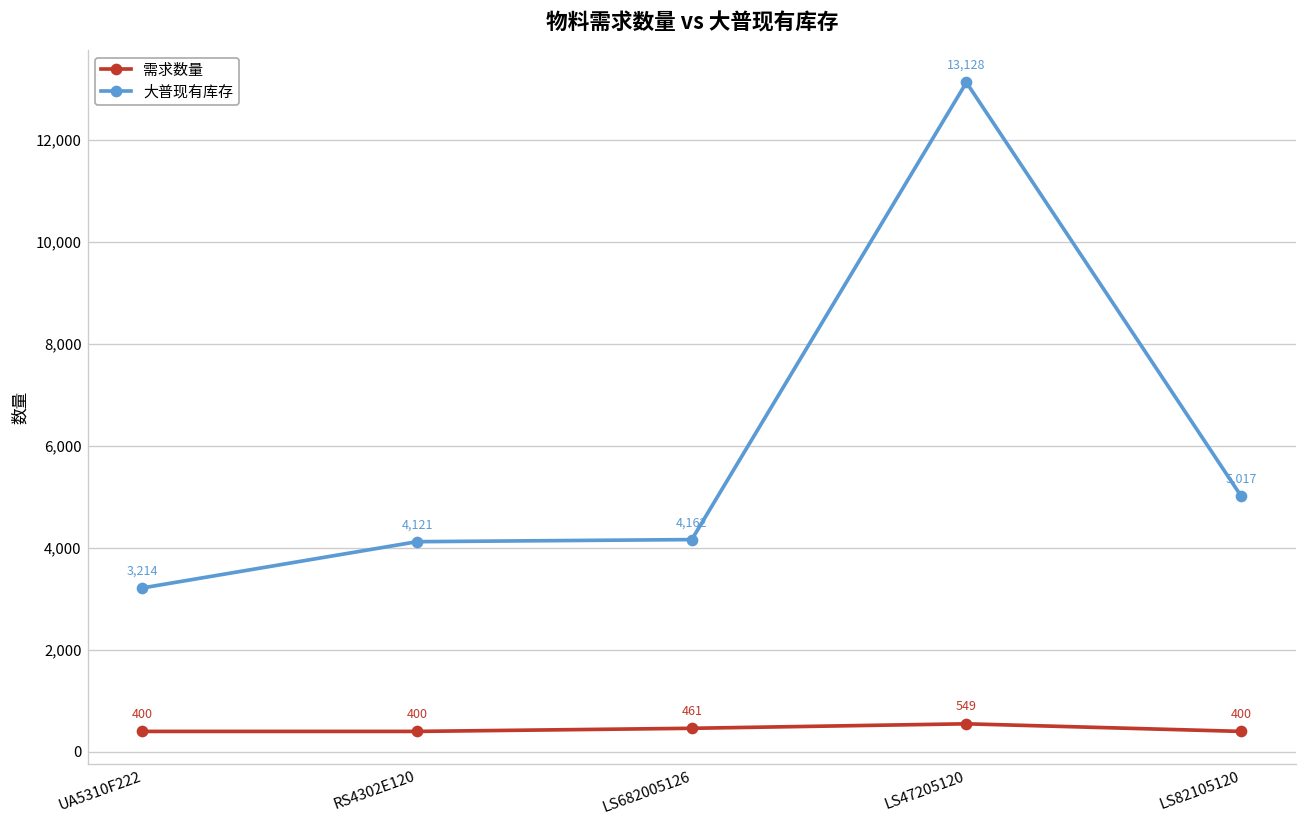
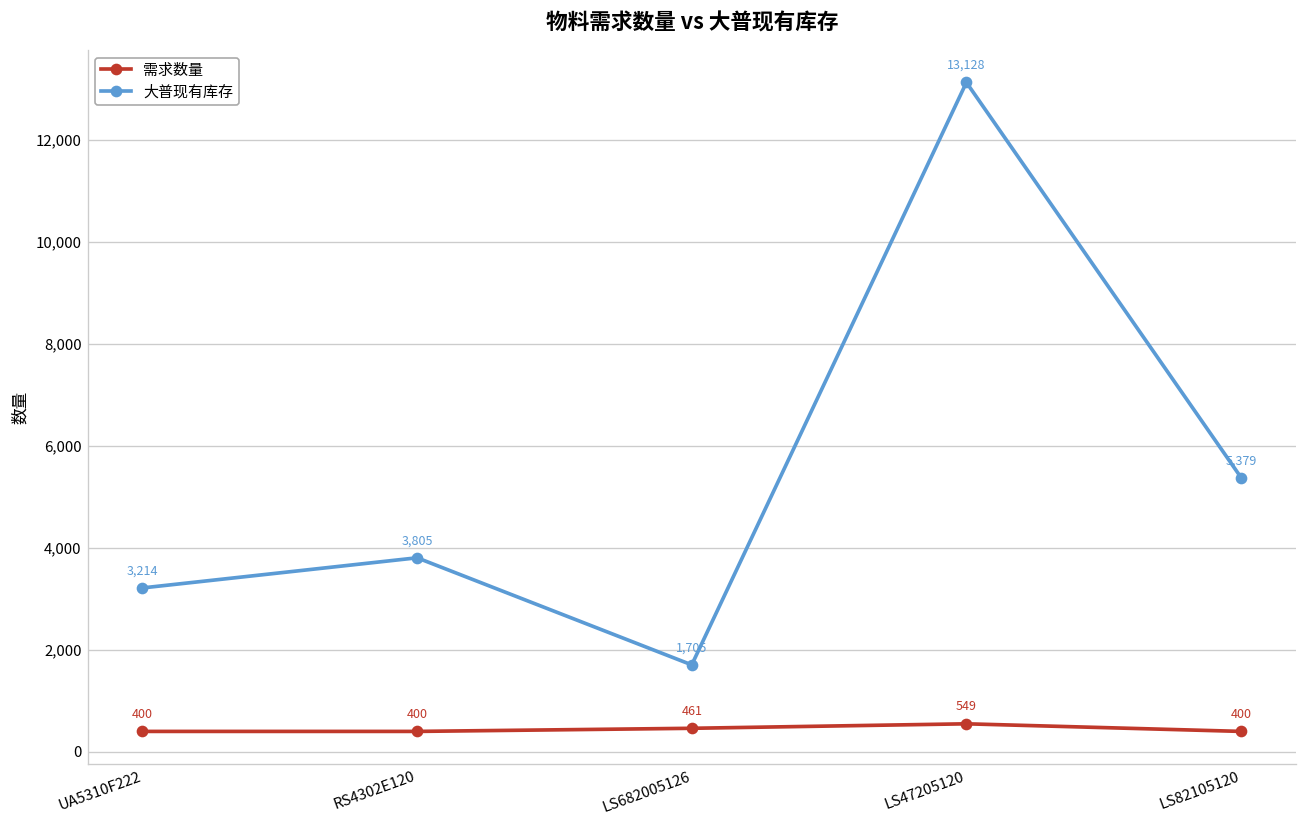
大普现有库存, RS4302E120: 4,121 -> 3,805
大普现有库存, LS682005126: 4,162 -> 1,705
大普现有库存, LS82105120: 5,017 -> 5,379
